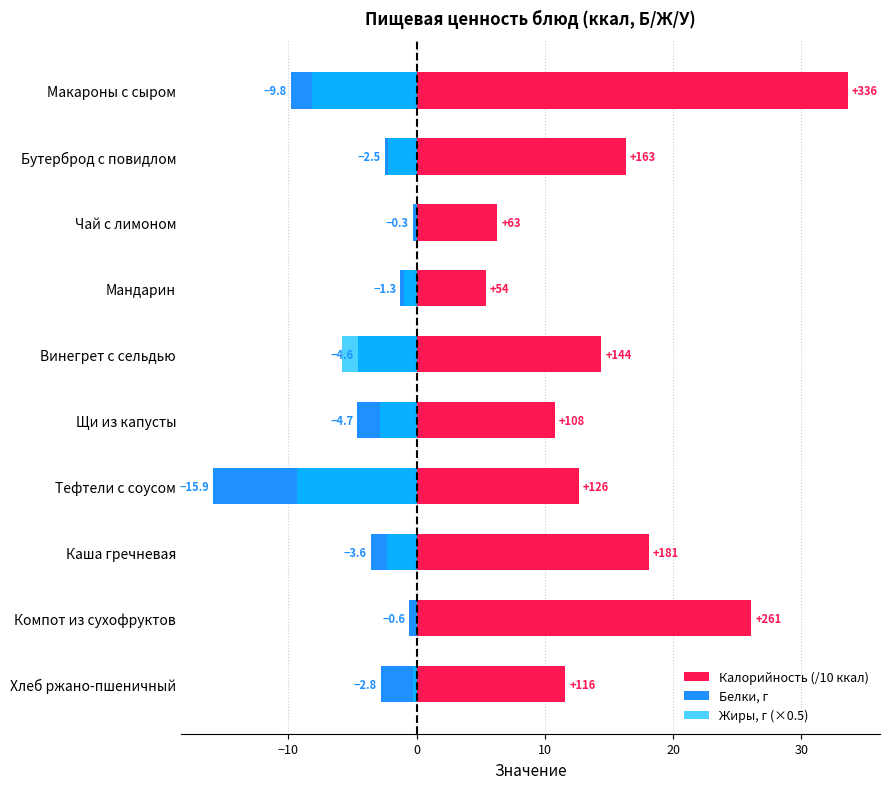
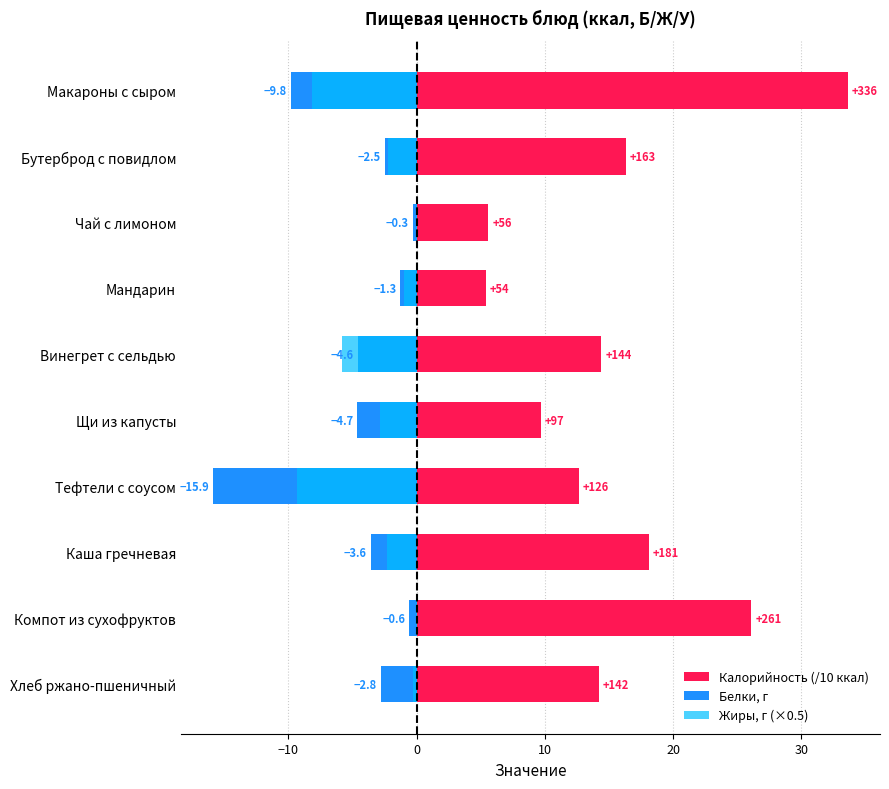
Калорийность (/10 ккал), Чай с лимоном: +63 -> +56
Калорийность (/10 ккал), Щи из капусты: +108 -> +97
Калорийность (/10 ккал), Хлеб ржано-пшеничный: +116 -> +142
